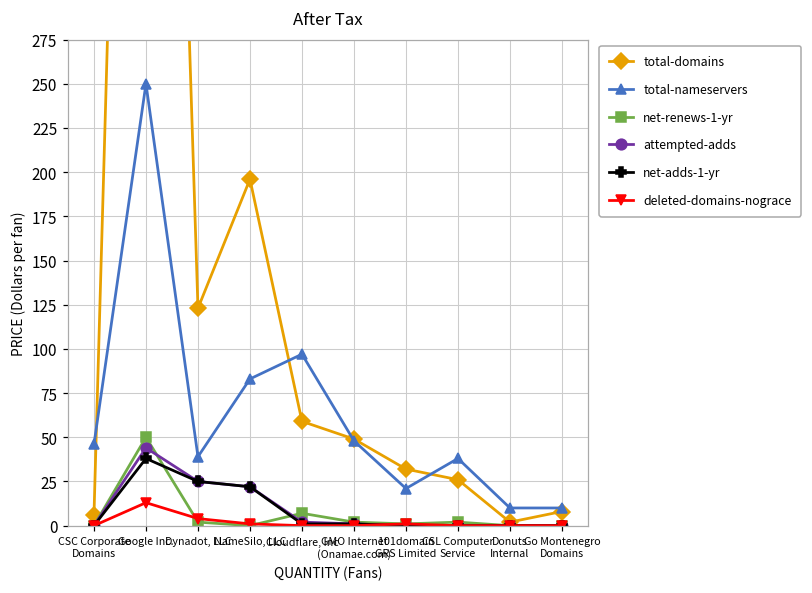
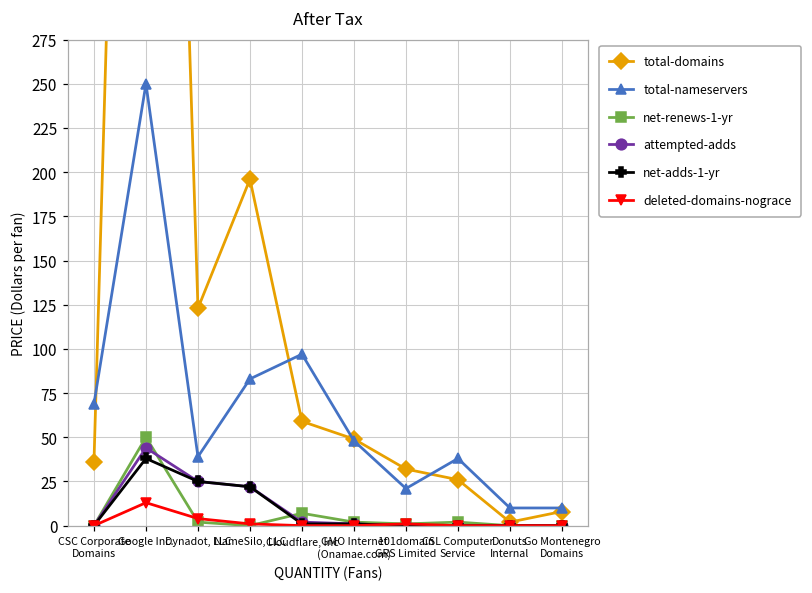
total-domains, CSC Corporate Domains: 6 -> 36
total-nameservers, CSC Corporate Domains: 46 -> 69
